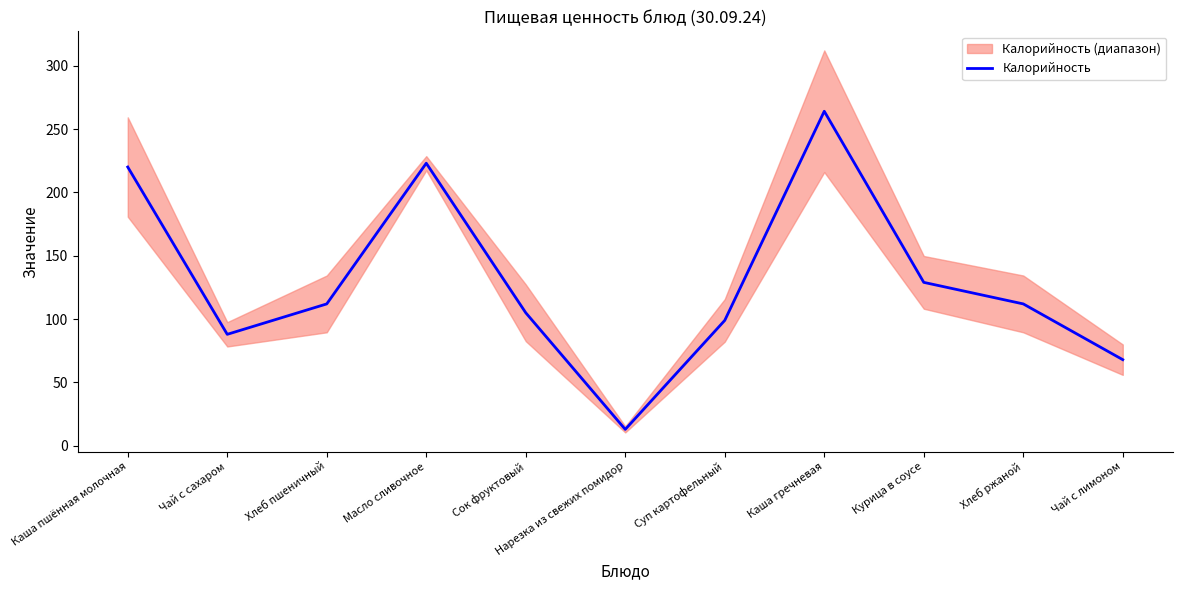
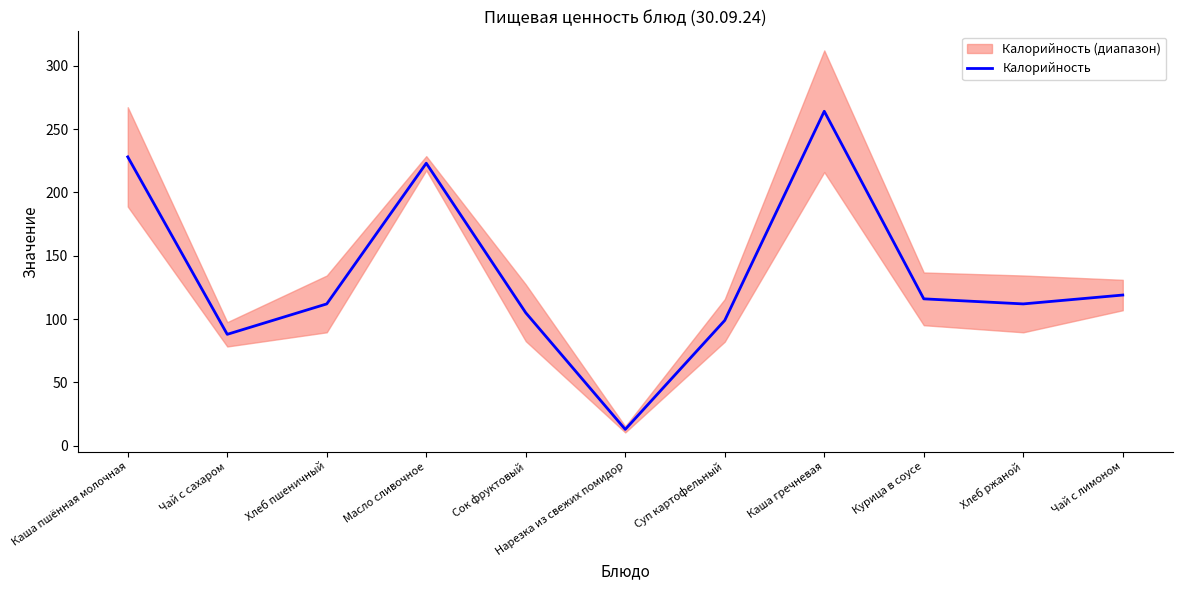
Калорийность, Каша пшённая молочная: 220 -> 228
Калорийность, Курица в соусе: 129 -> 116
Калорийность, Чай с лимоном: 68 -> 119
